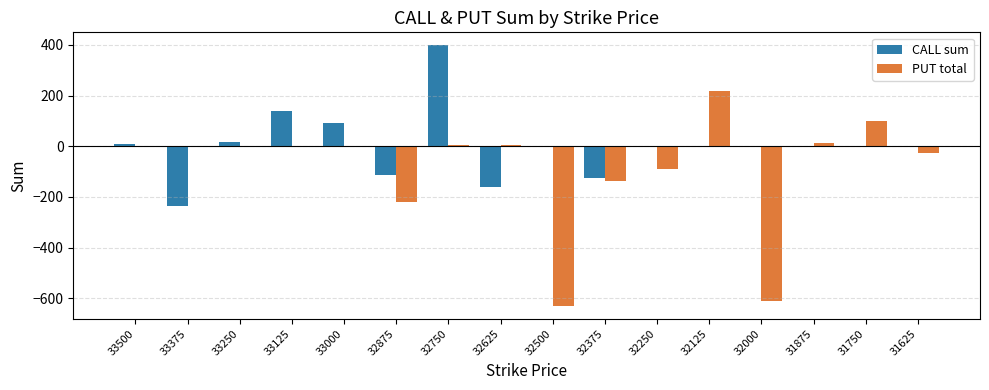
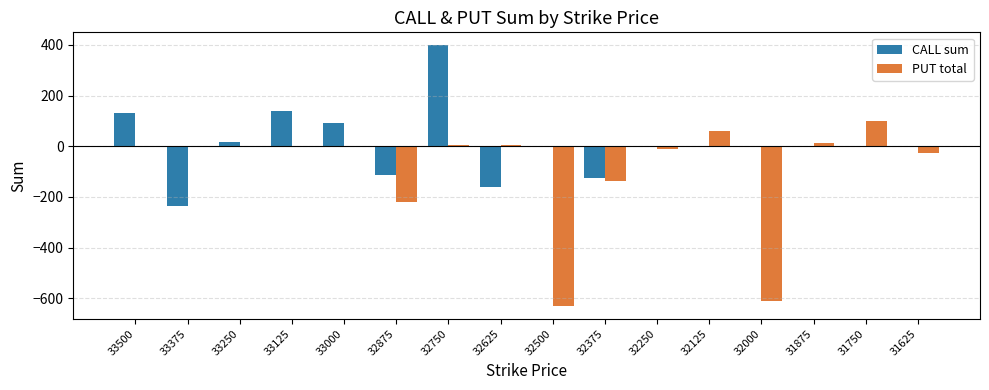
CALL sum, 33500: 10 -> 130
PUT total, 32250: -90 -> -10
PUT total, 32125: 220 -> 60
